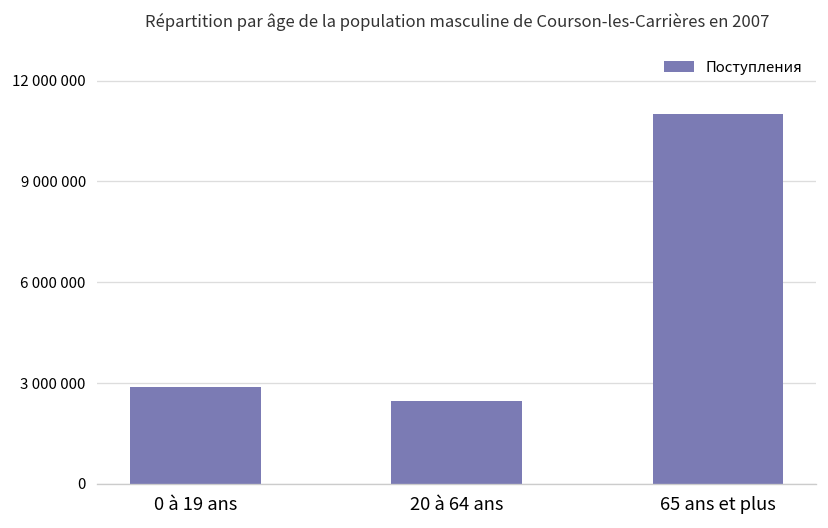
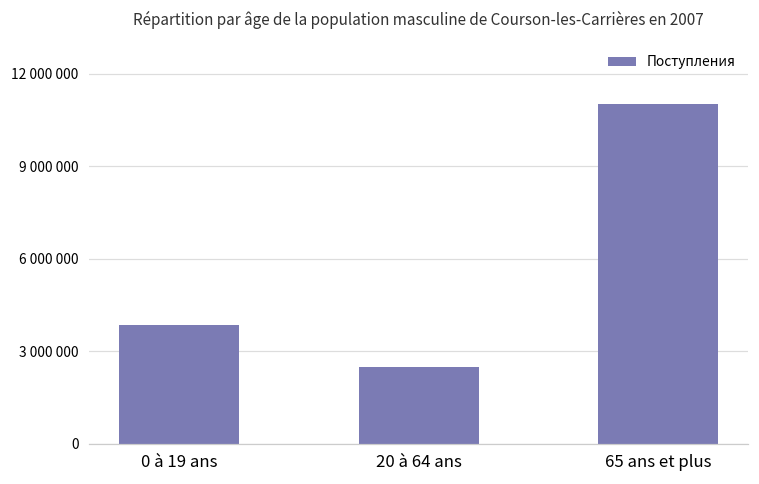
0 à 19 ans: 2900000 -> 3800000
